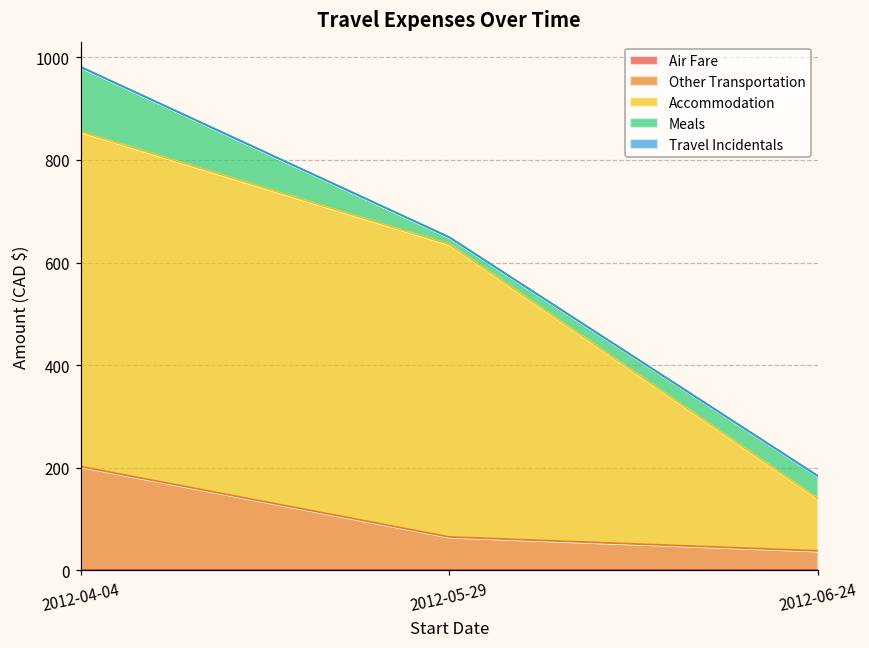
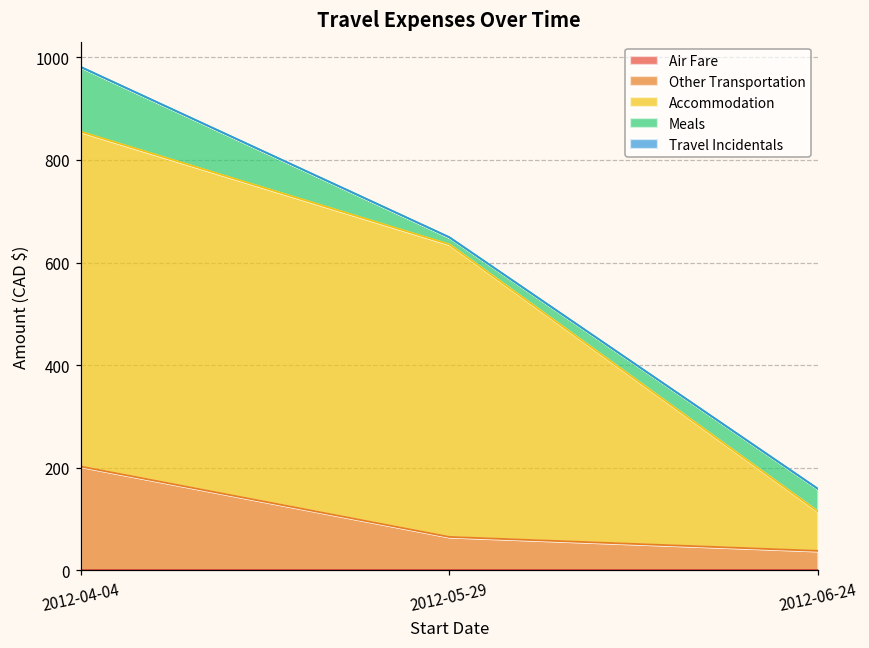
Accommodation, 2012-06-24: 100 -> 80
